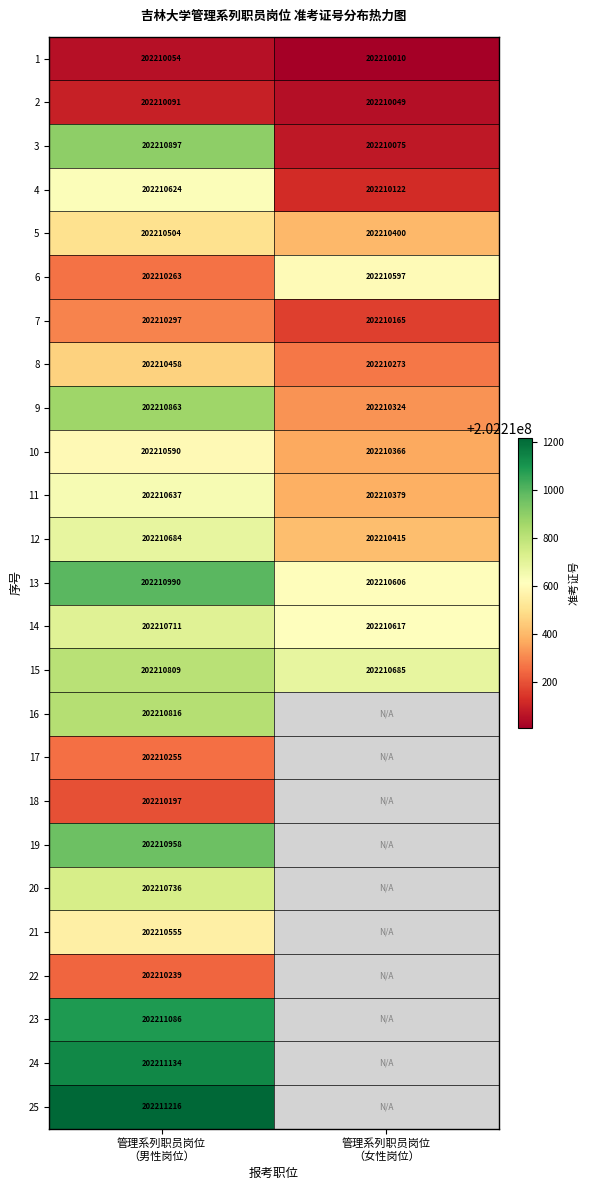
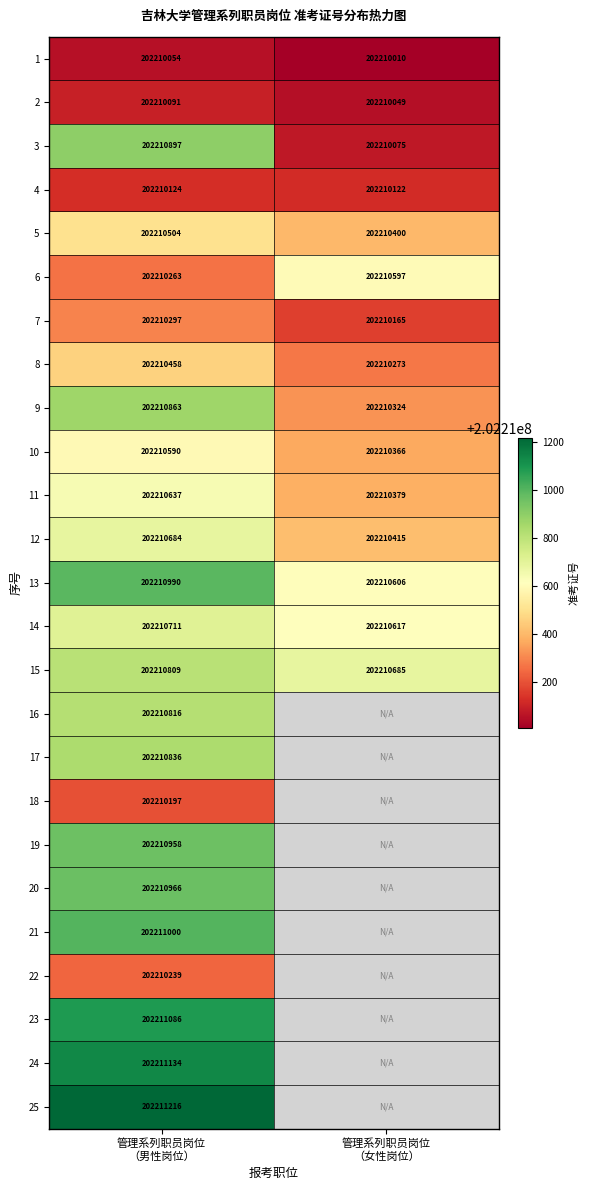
4, 管理系列职员岗位 （男性岗位）: 202210624 -> 202210124
17, 管理系列职员岗位 （男性岗位）: 202210255 -> 202210836
20, 管理系列职员岗位 （男性岗位）: 202210736 -> 202210966
21, 管理系列职员岗位 （男性岗位）: 202210555 -> 202211000
